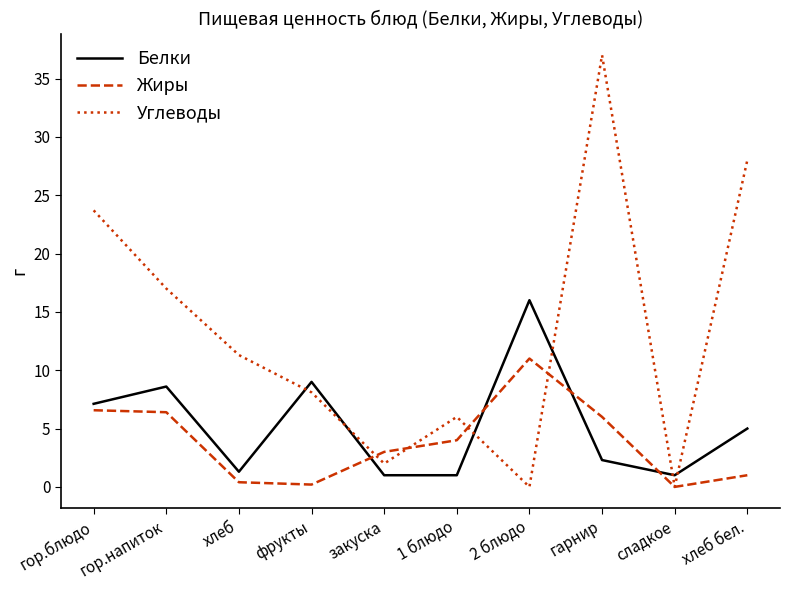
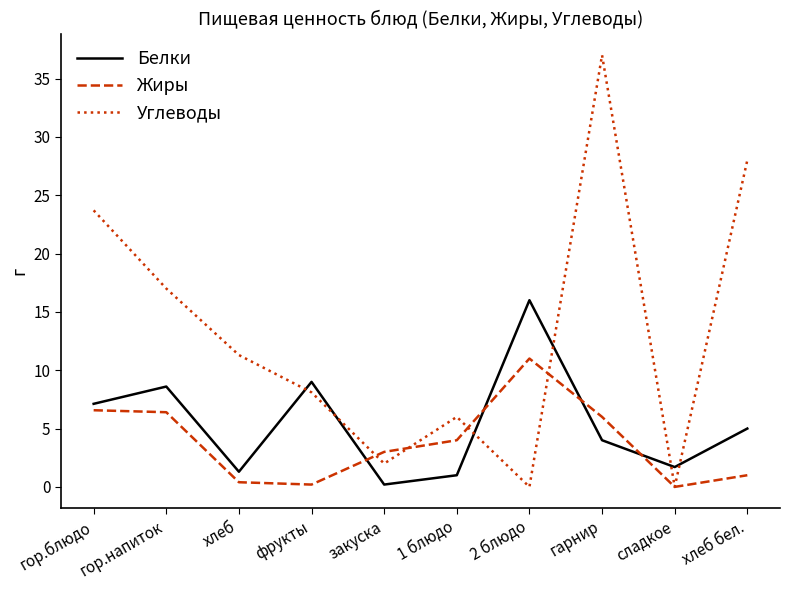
Белки, закуска: 1.0 -> 0.2
Белки, гарнир: 2.3 -> 4.0
Белки, сладкое: 1.0 -> 1.7
